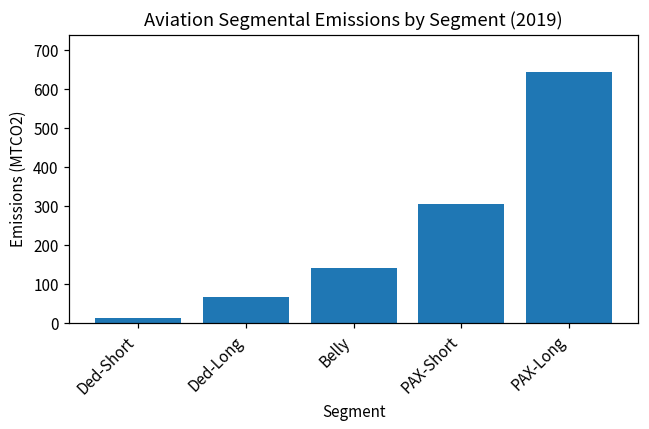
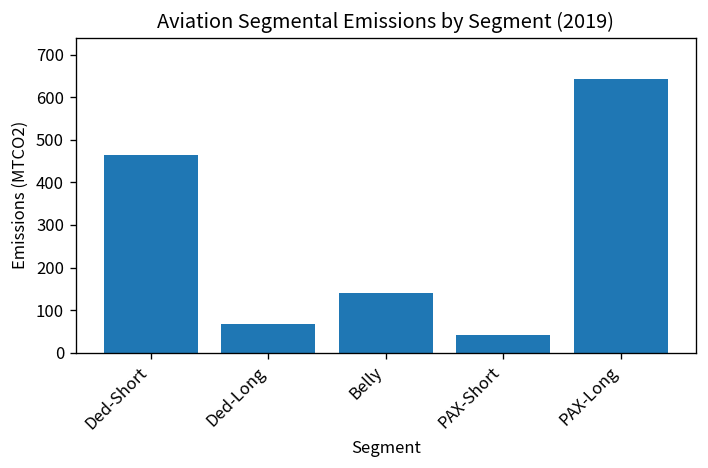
Ded-Short: 10 -> 460
PAX-Short: 310 -> 40
